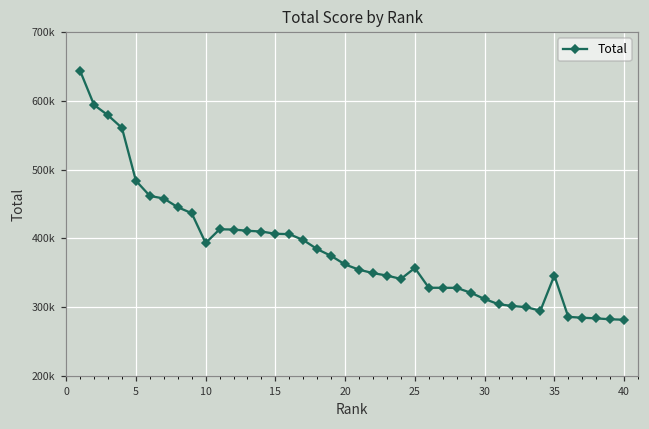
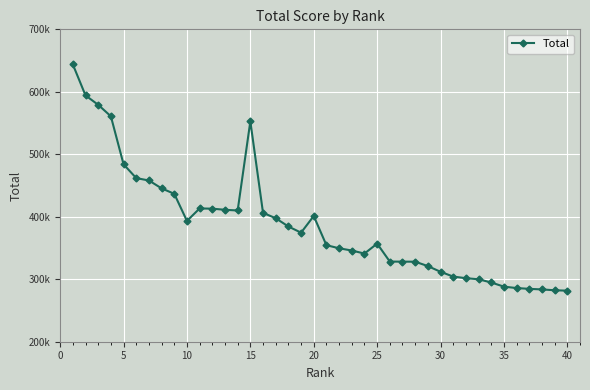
15: 410000 -> 550000
20: 360000 -> 400000
35: 350000 -> 290000
